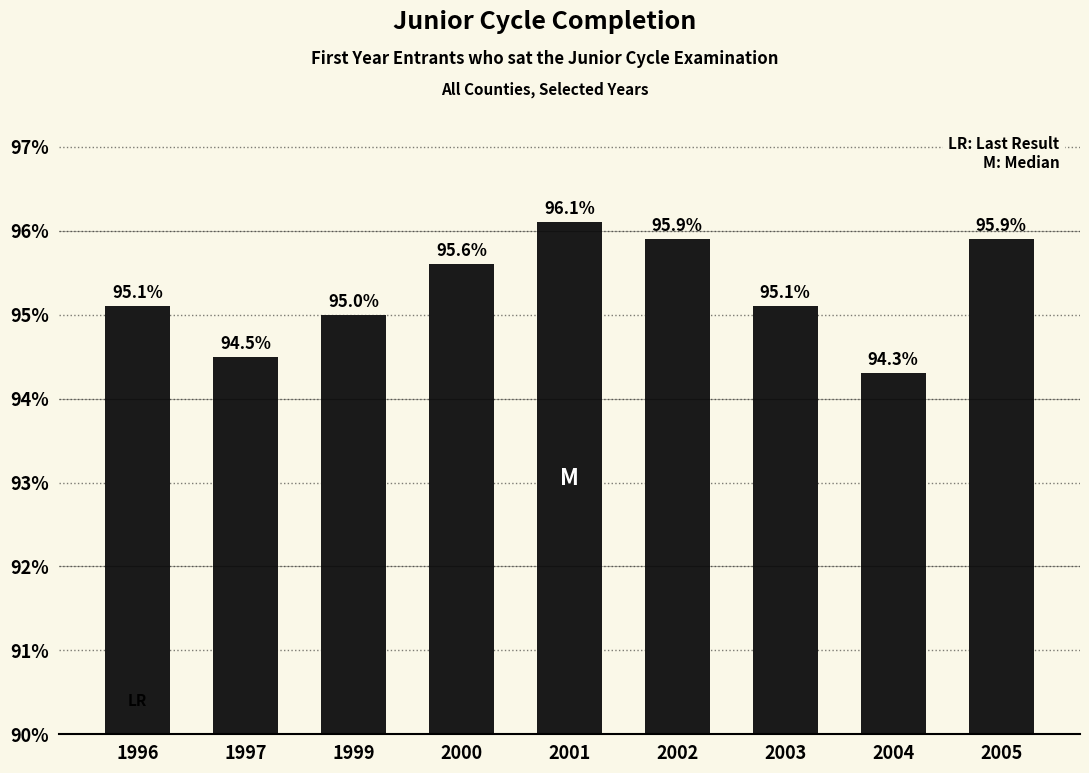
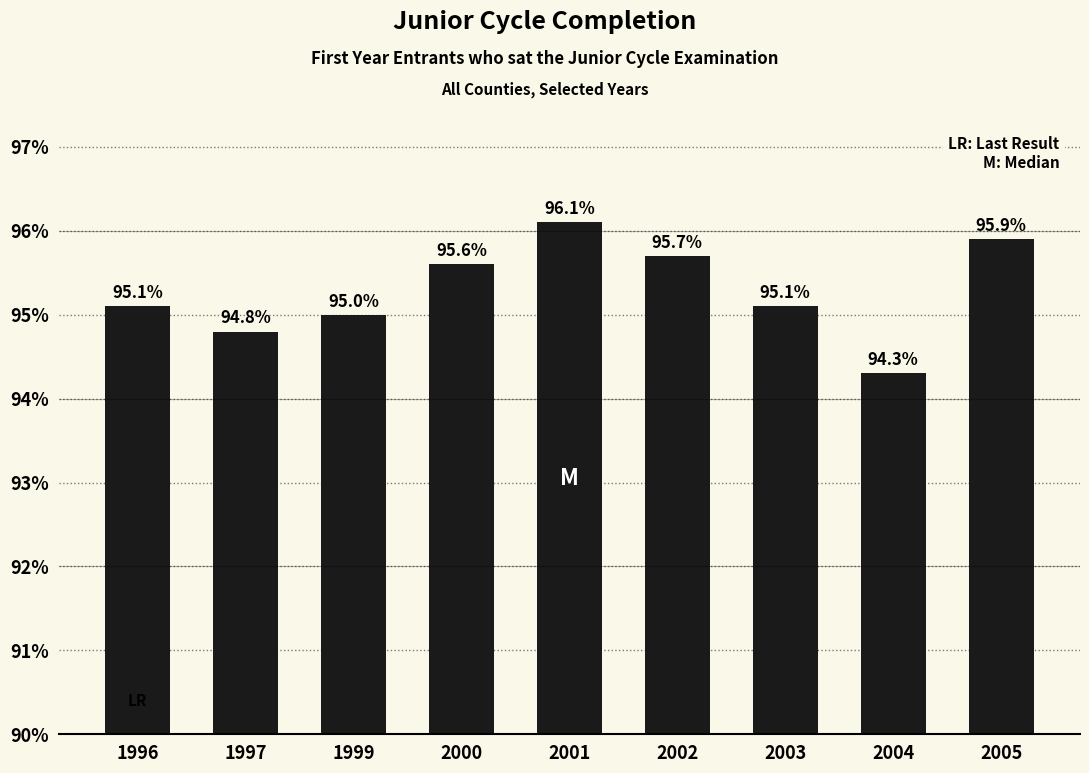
1997: 94.5% -> 94.8%
2002: 95.9% -> 95.7%
